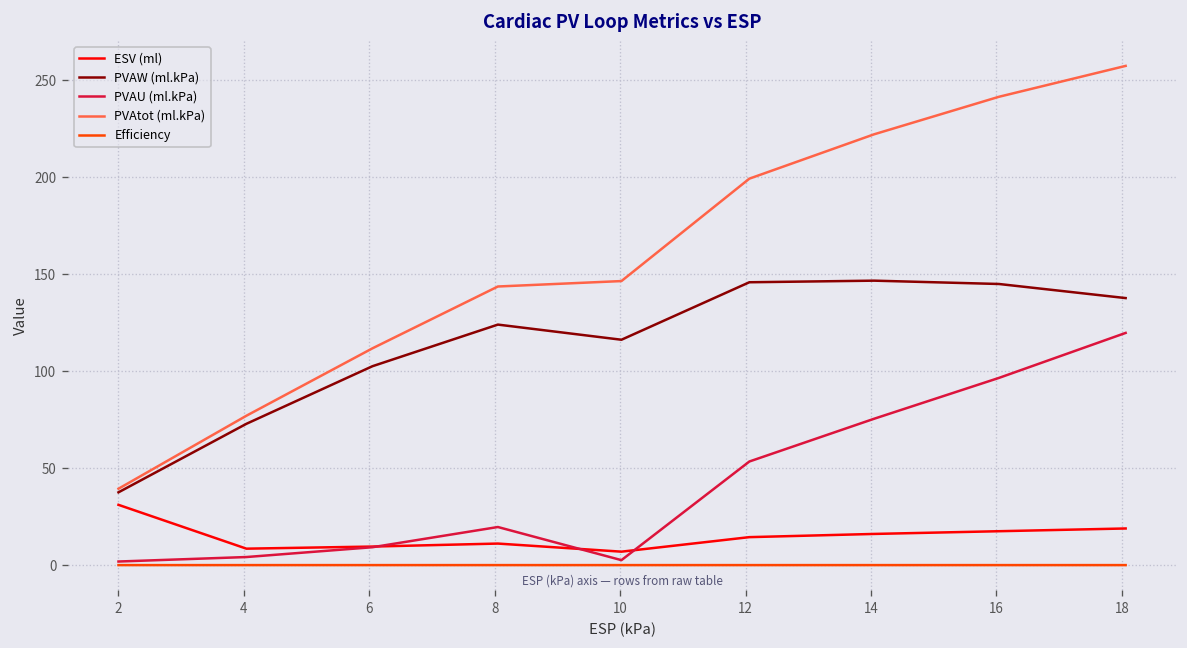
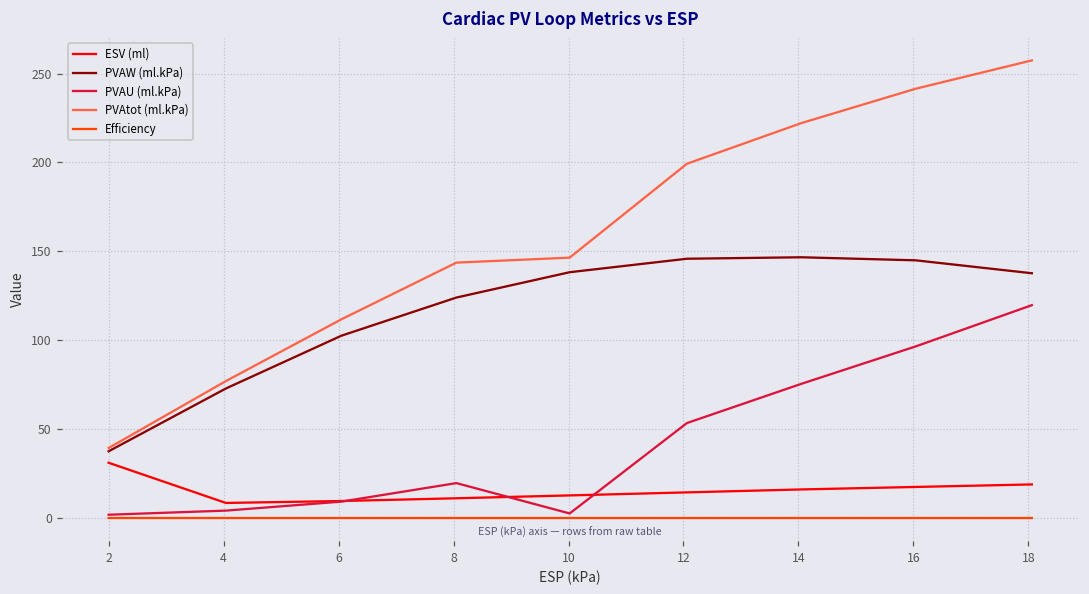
ESV (ml), 10: 7 -> 13
PVAW (ml.kPa), 10: 116 -> 138
